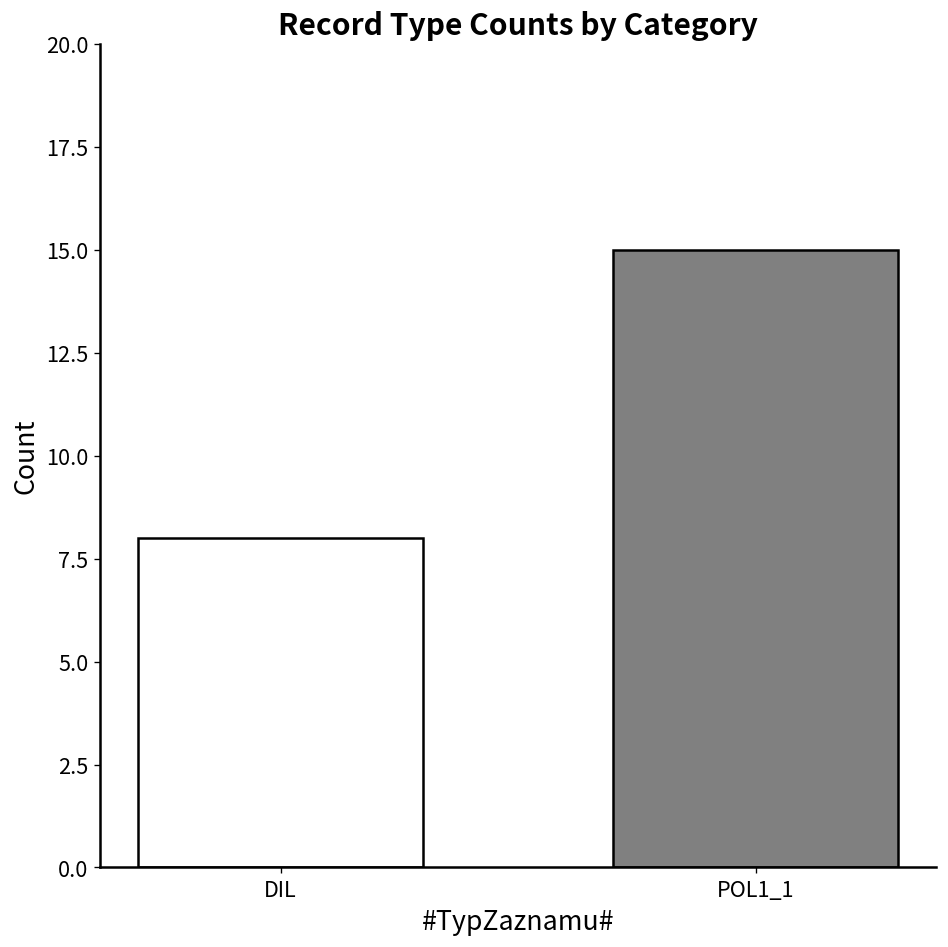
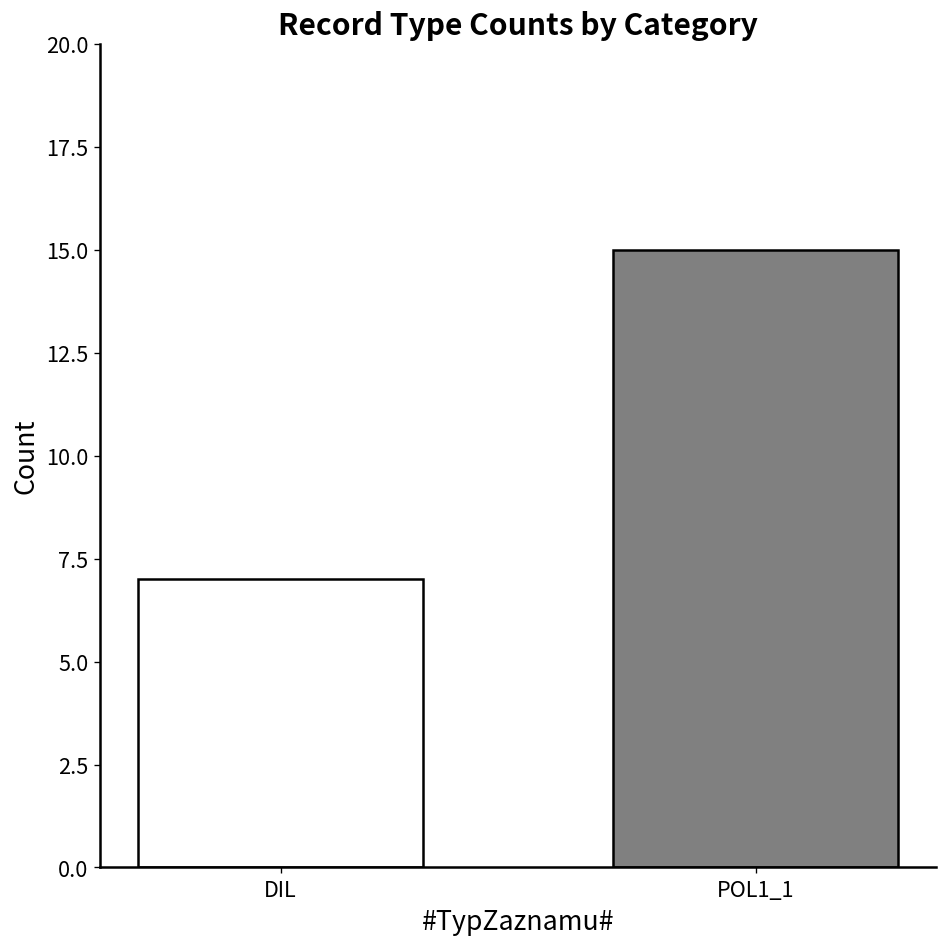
DIL: 8 -> 7
